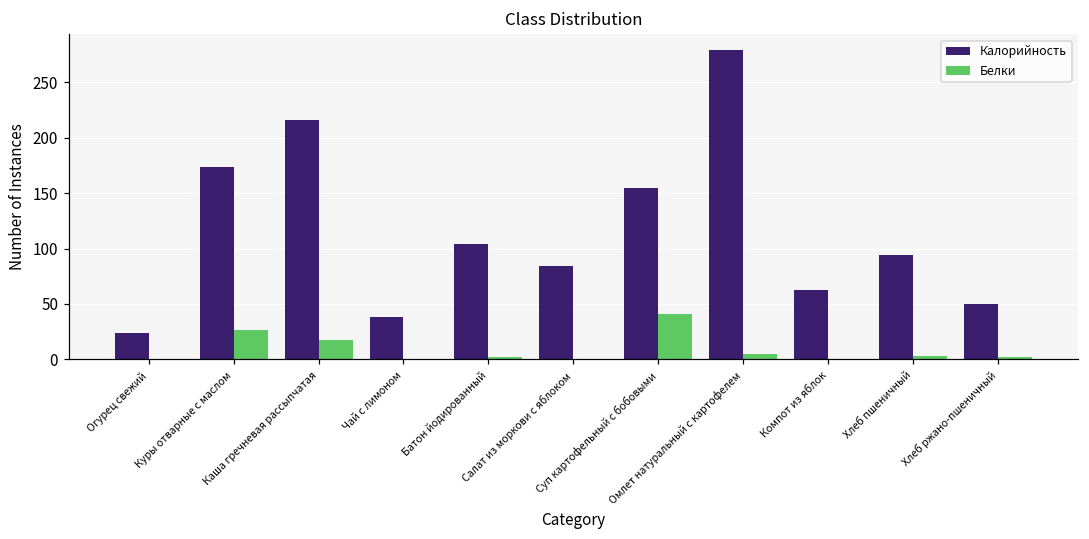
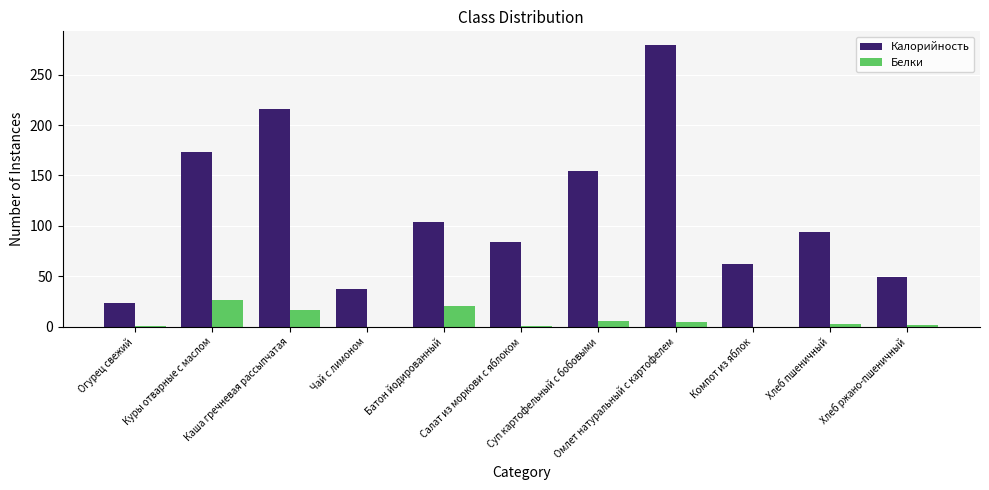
Белки, Батон йодированный: 2 -> 21
Белки, Суп картофельный с бобовыми: 41 -> 6
